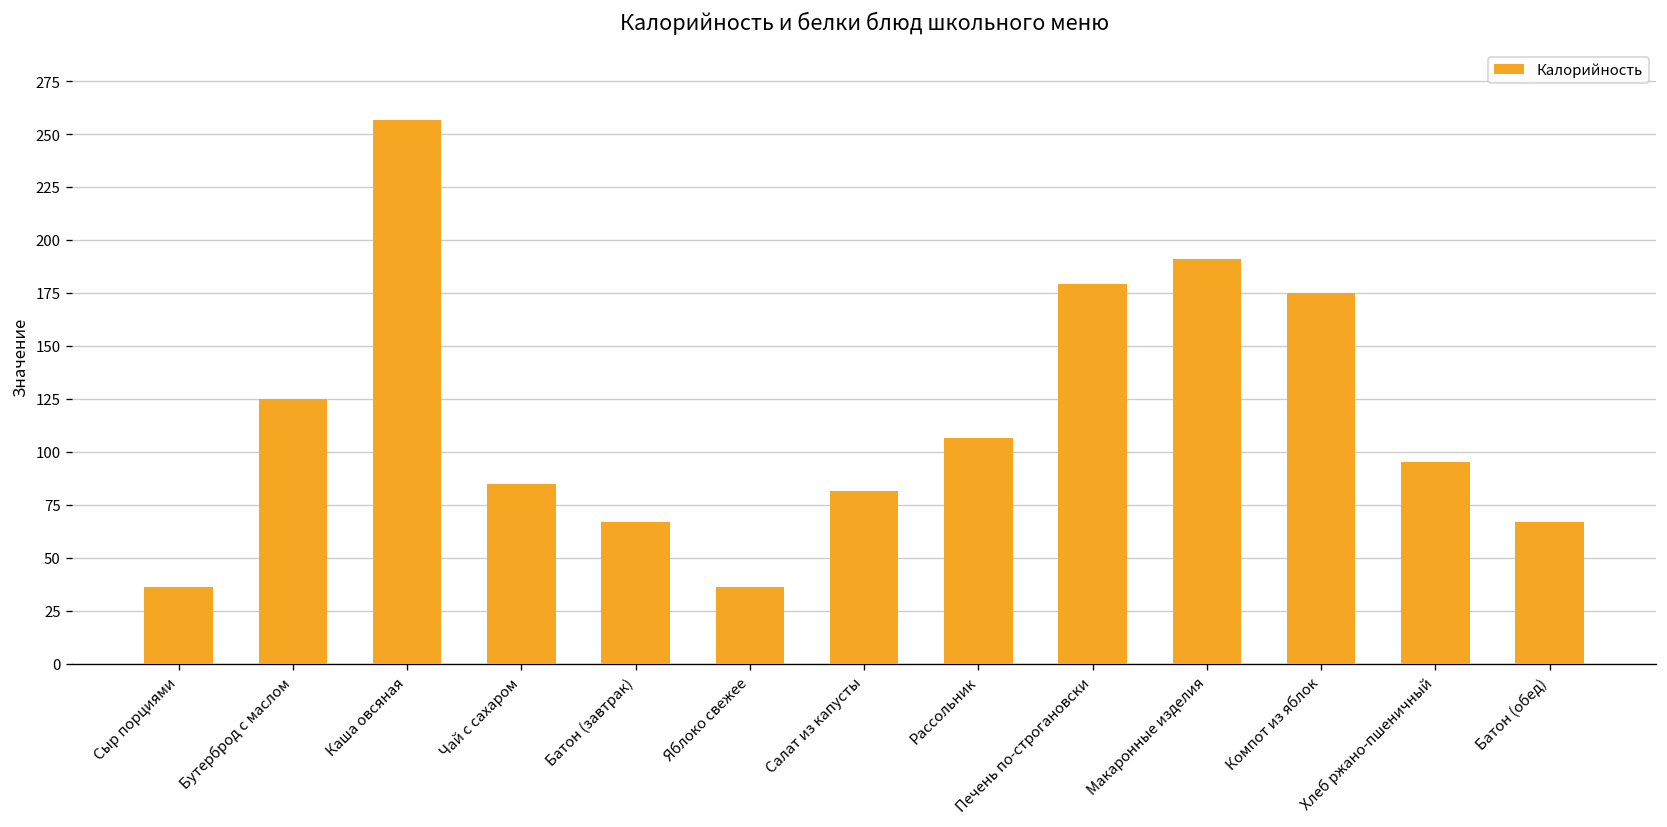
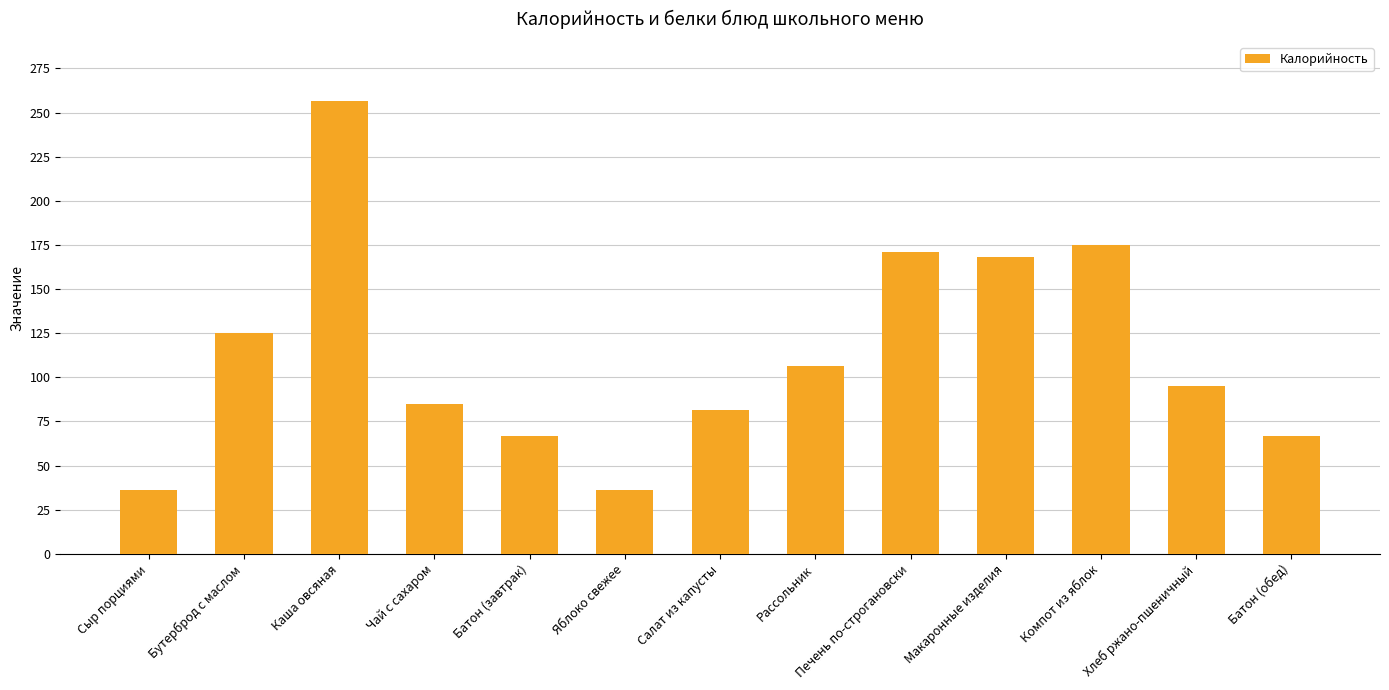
Печень по-строгановски: 179 -> 171
Макаронные изделия: 191 -> 168
